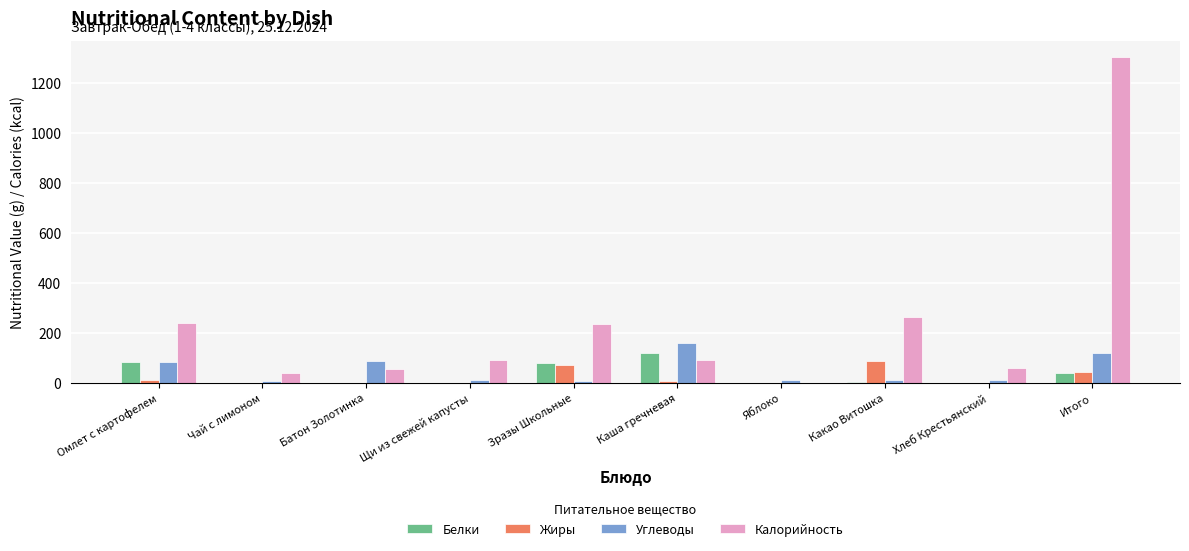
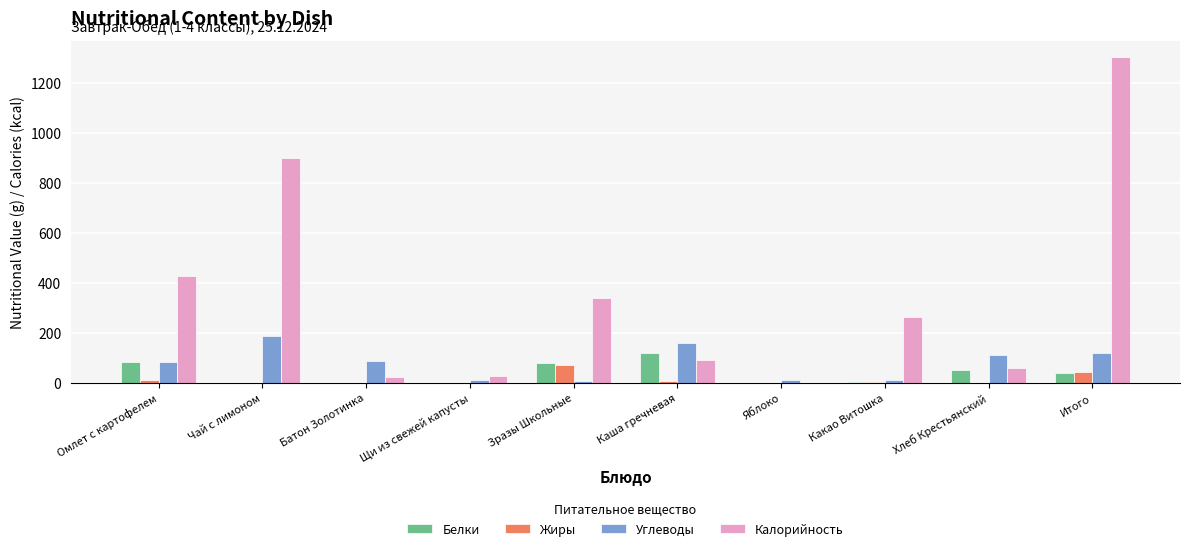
Калорийность, Омлет с картофелем: 240 -> 430
Углеводы, Чай с лимоном: 10 -> 190
Калорийность, Чай с лимоном: 40 -> 900
Калорийность, Батон Золотинка: 60 -> 20
Калорийность, Щи из свежей капусты: 90 -> 30
Калорийность, Зразы Школьные: 240 -> 340
Жиры, Какао Витошка: 90 -> 0
Белки, Хлеб Крестьянский: 0 -> 50
Углеводы, Хлеб Крестьянский: 10 -> 110
